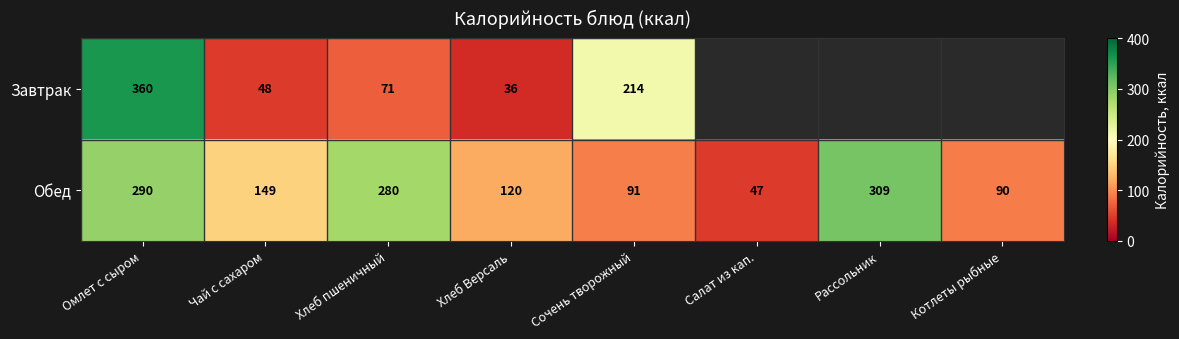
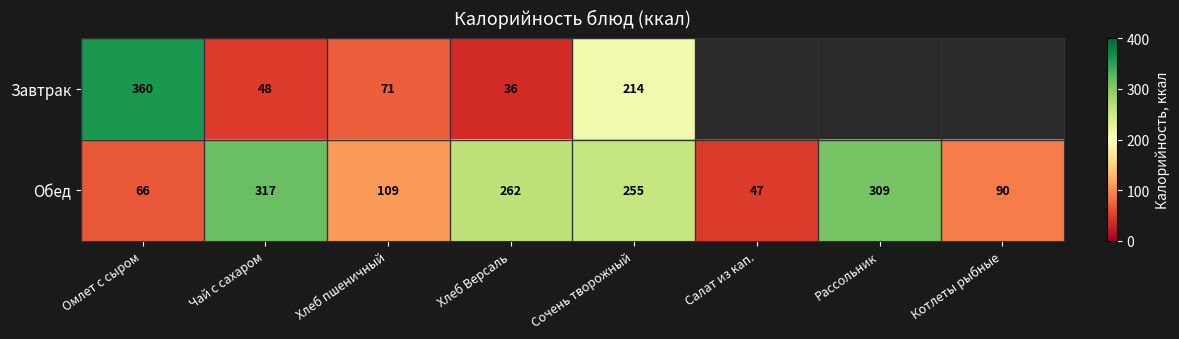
Обед, Омлет с сыром: 290 -> 66
Обед, Чай с сахаром: 149 -> 317
Обед, Хлеб пшеничный: 280 -> 109
Обед, Хлеб Версаль: 120 -> 262
Обед, Сочень творожный: 91 -> 255
